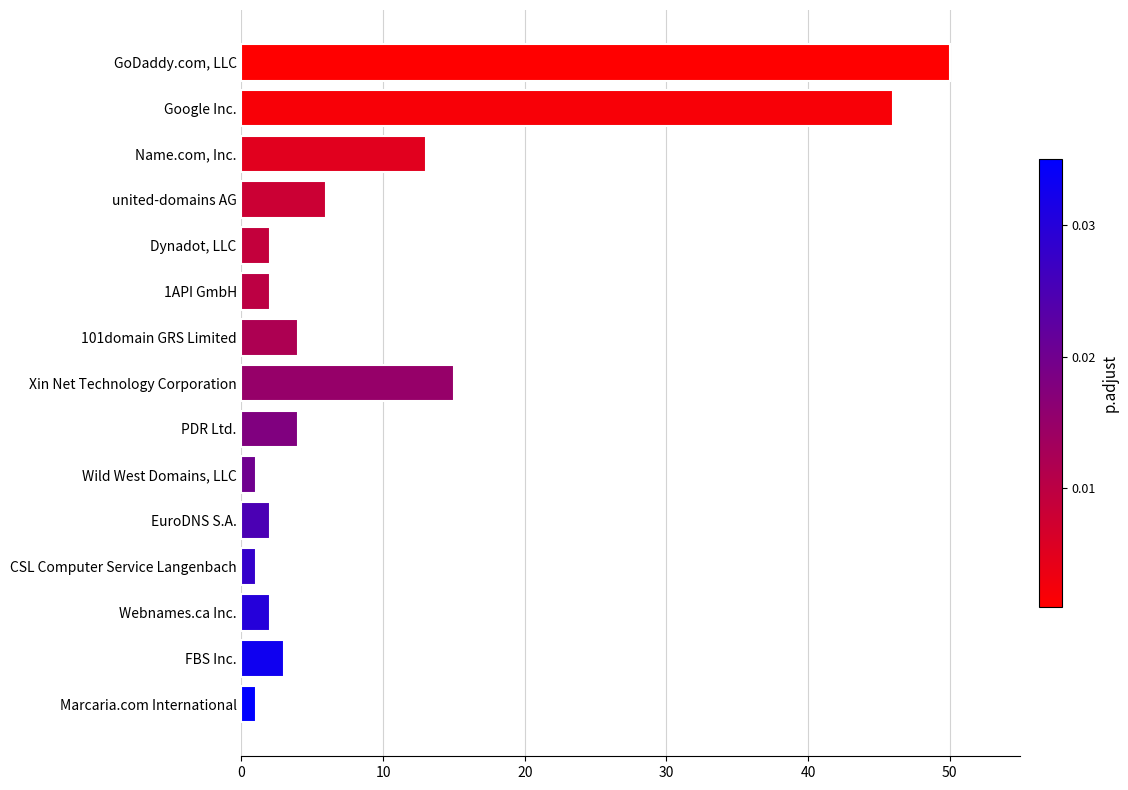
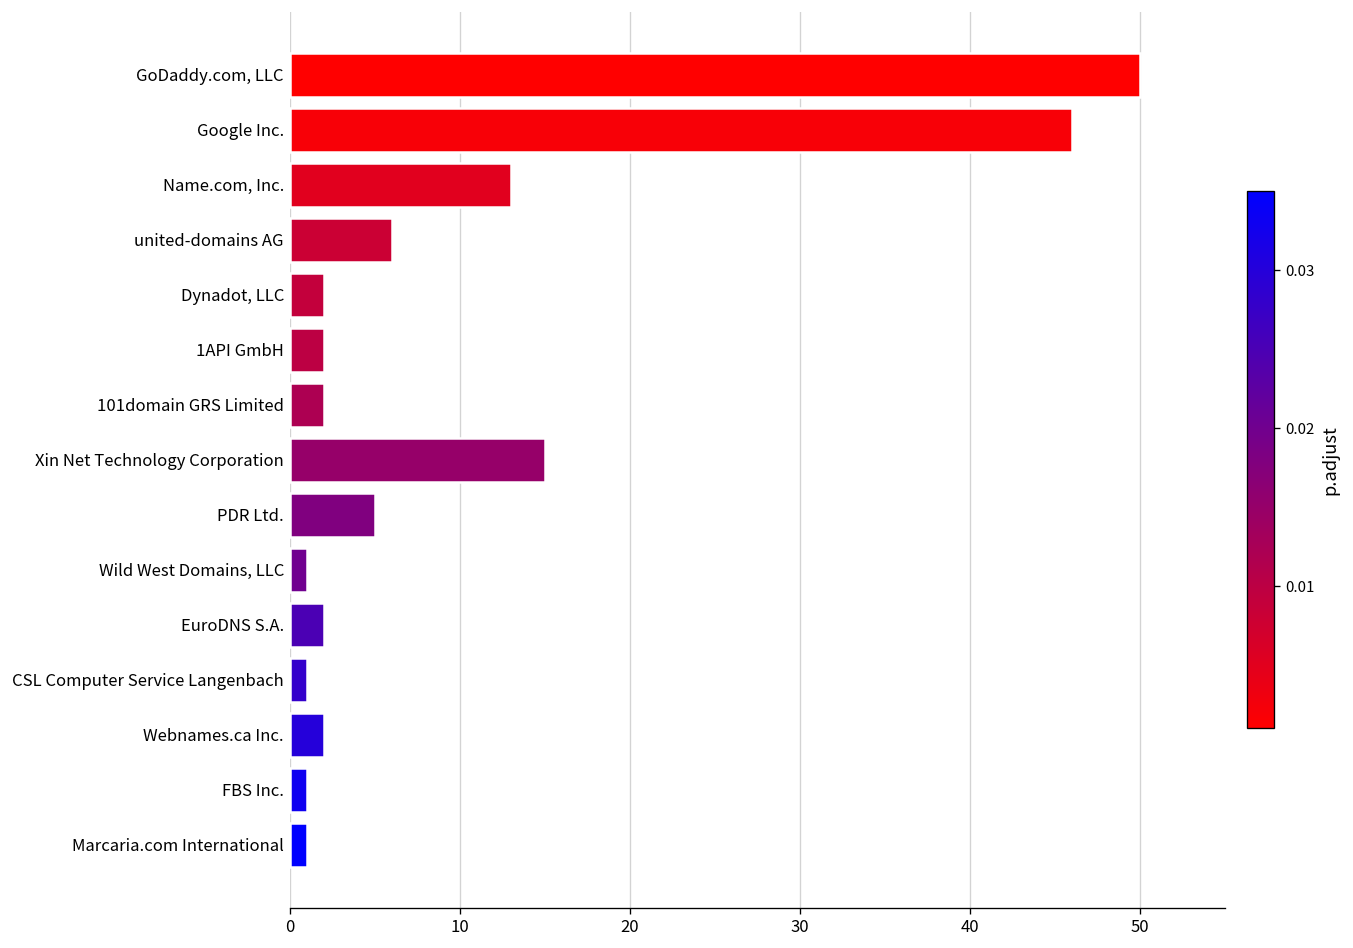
101domain GRS Limited: 4 -> 2
PDR Ltd.: 4 -> 5
FBS Inc.: 3 -> 1
